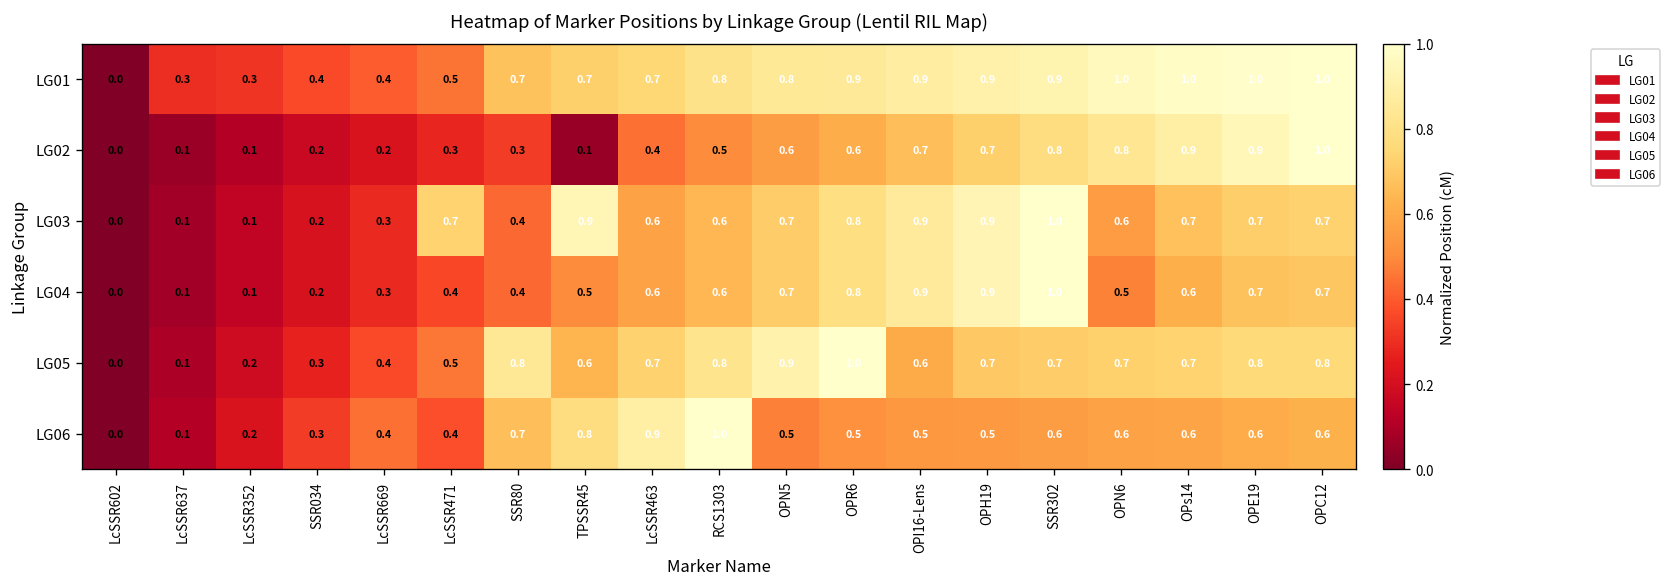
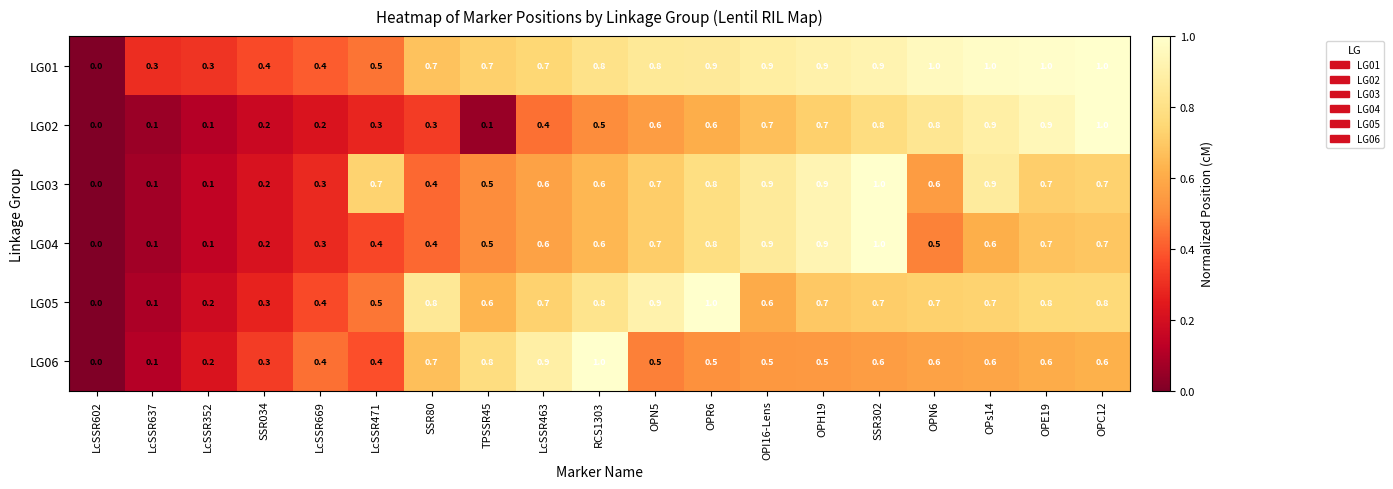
LG03, TPSSR45: 0.9 -> 0.5
LG03, OPs14: 0.7 -> 0.9
